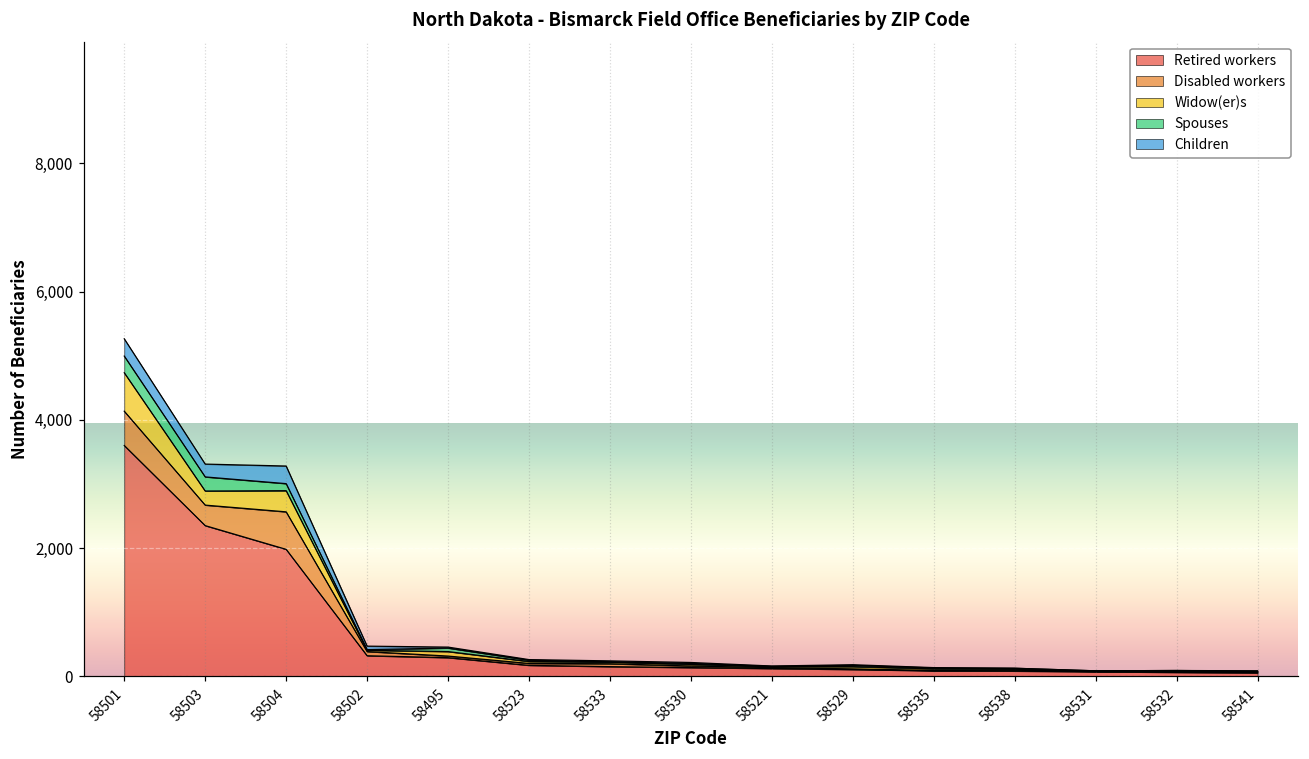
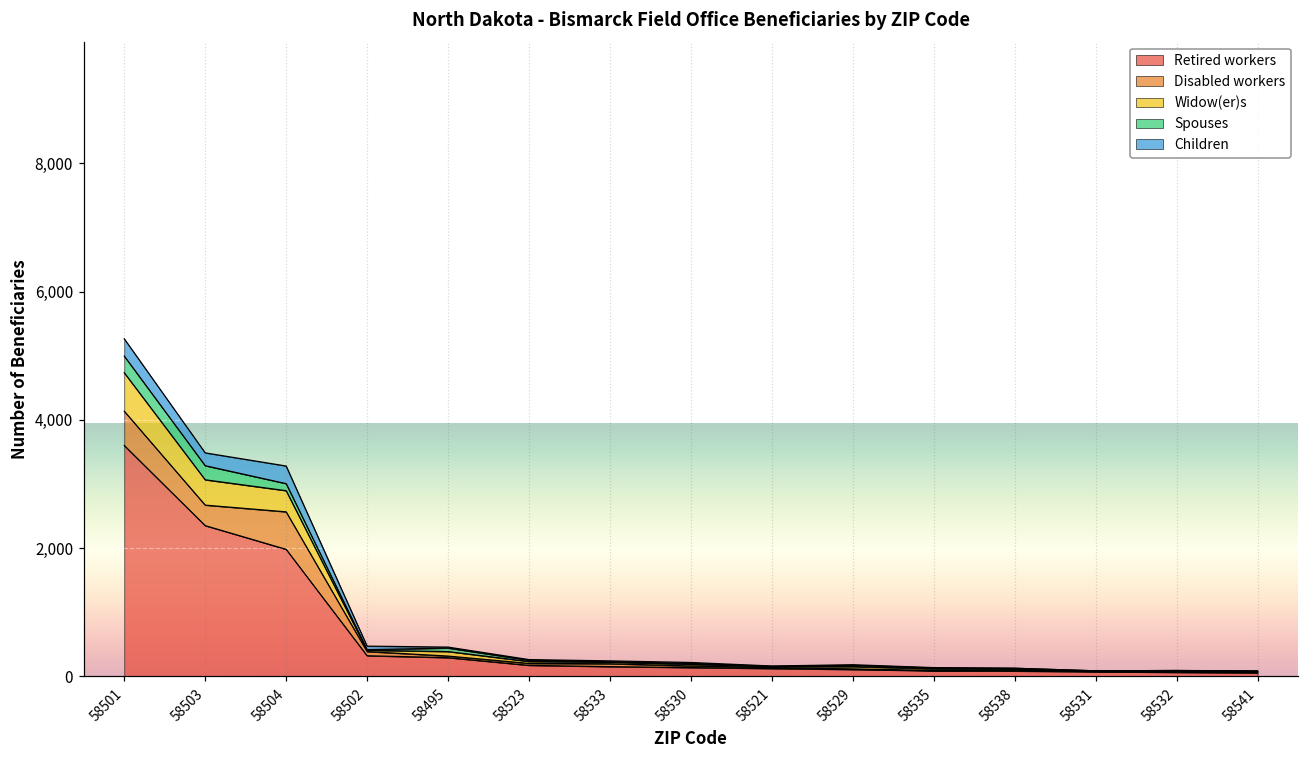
Widow(er)s, 58503: 200 -> 400
